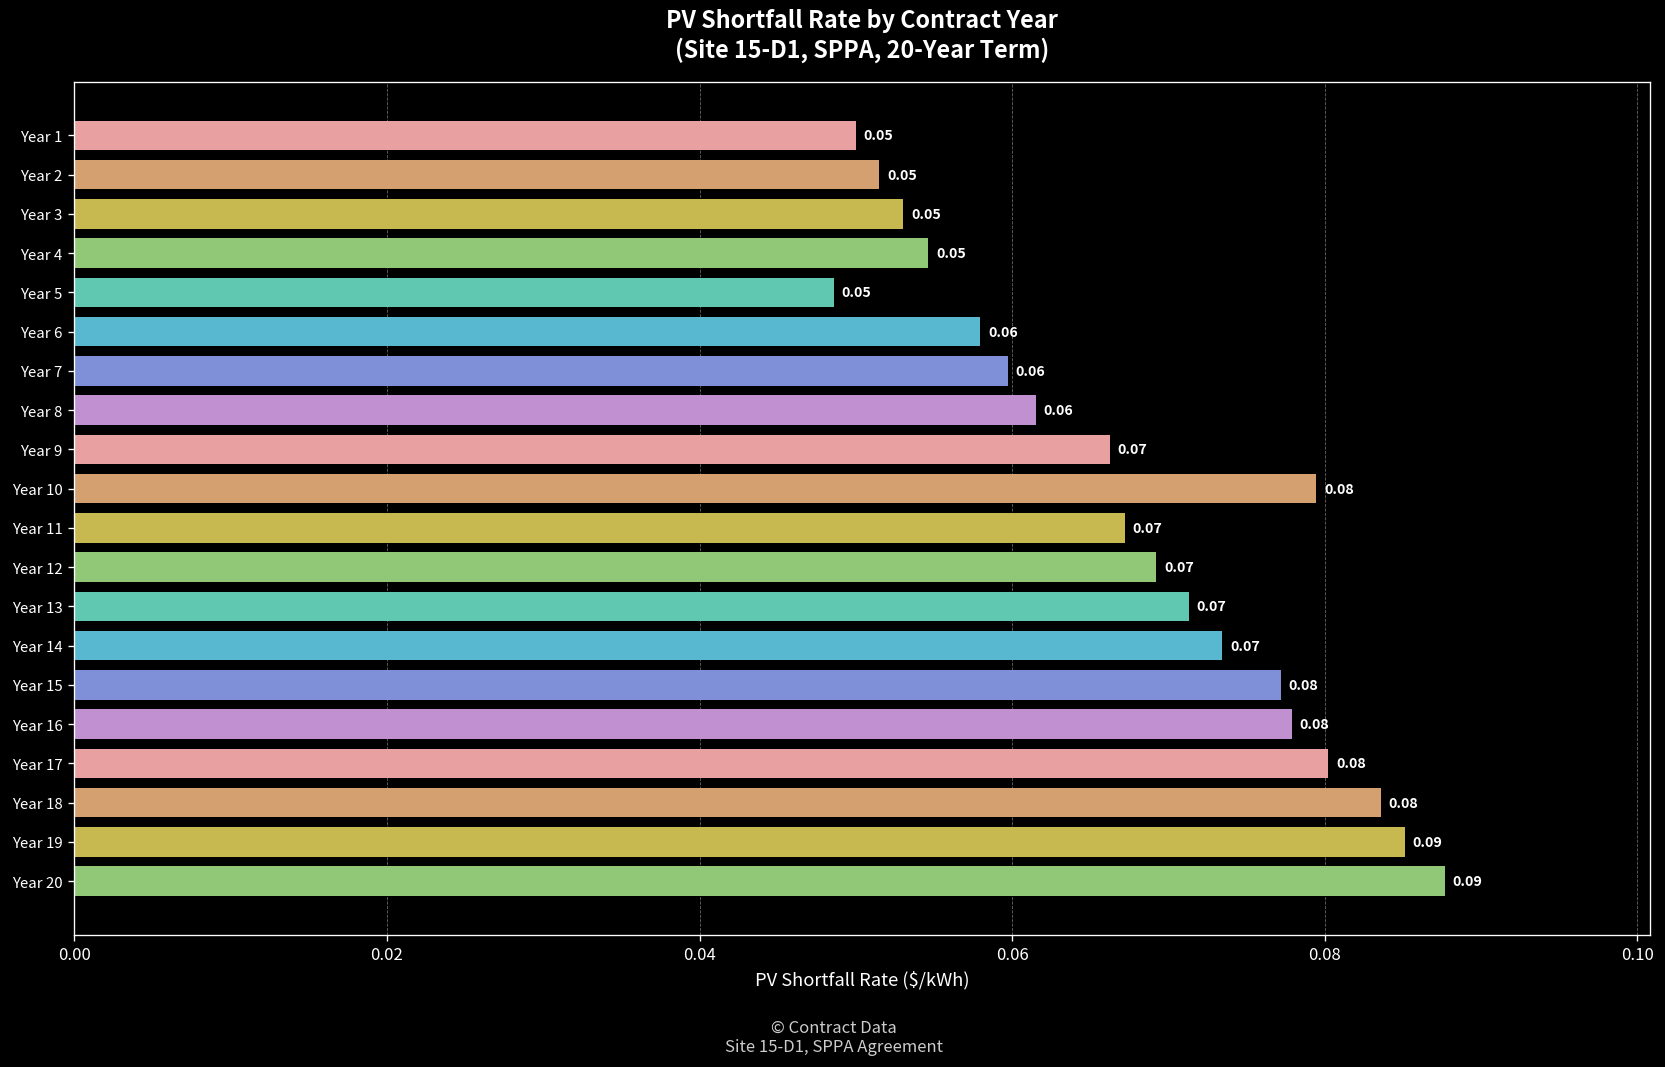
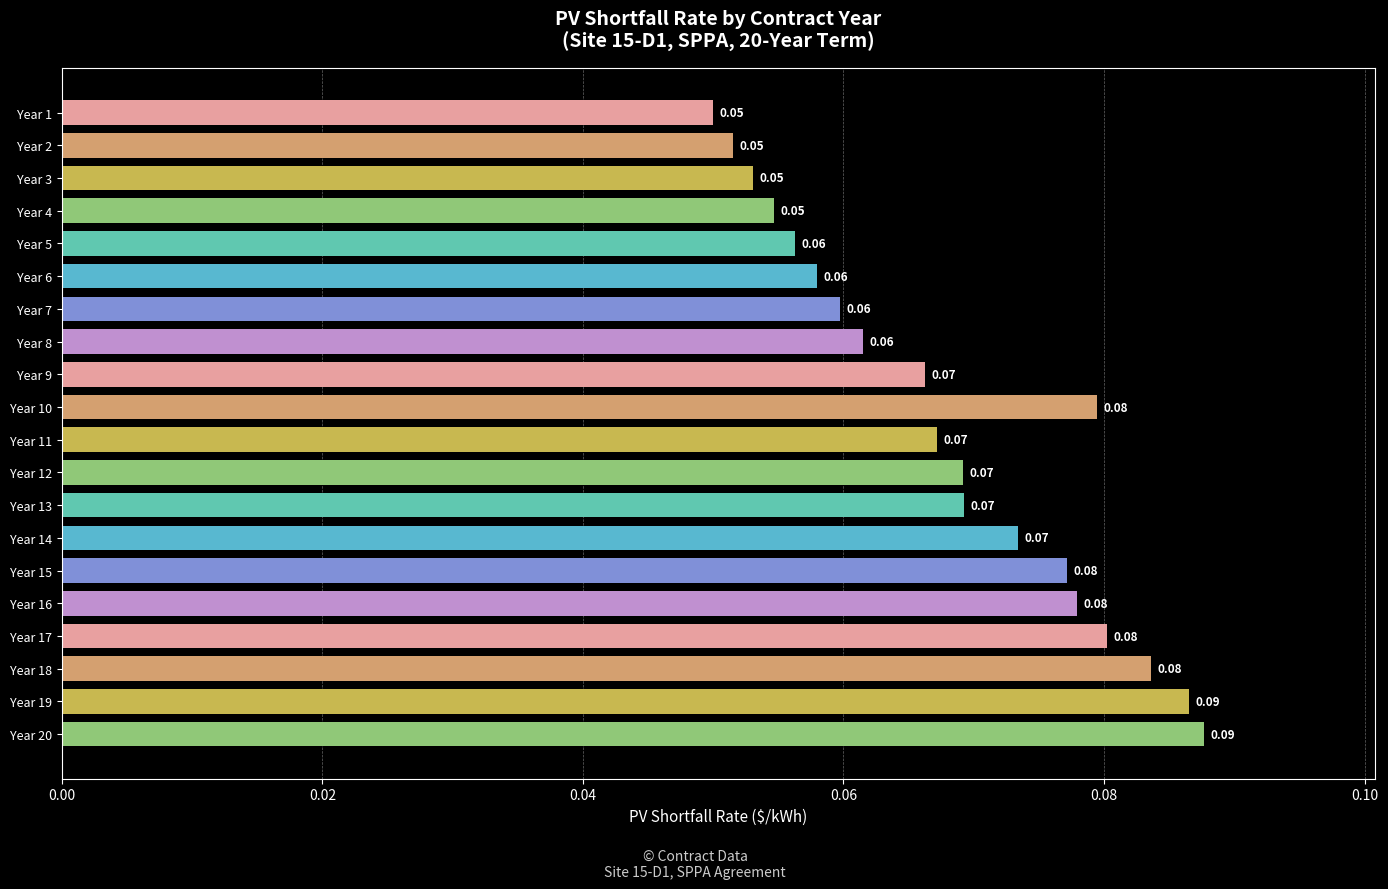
Year 5: 0.05 -> 0.06
Year 13: 0.0713 -> 0.0693
Year 19: 0.0851 -> 0.0866
